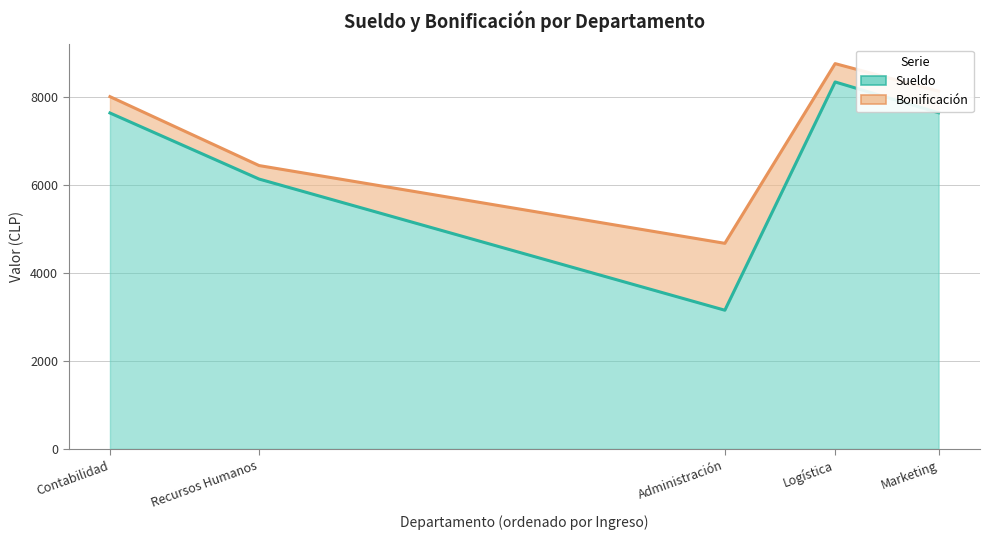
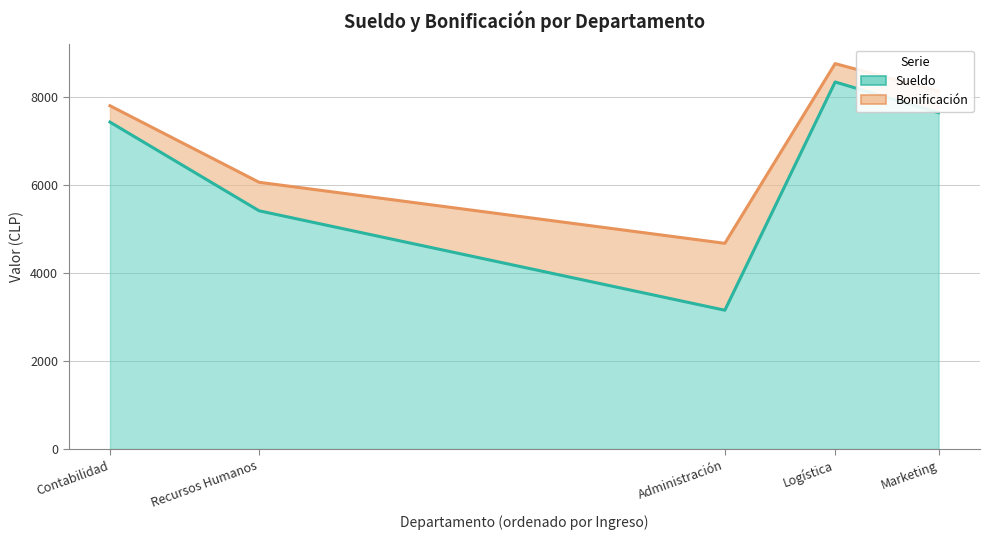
Sueldo, Contabilidad: 7600 -> 7400
Sueldo, Recursos Humanos: 6100 -> 5400
Bonificación, Recursos Humanos: 300 -> 600
